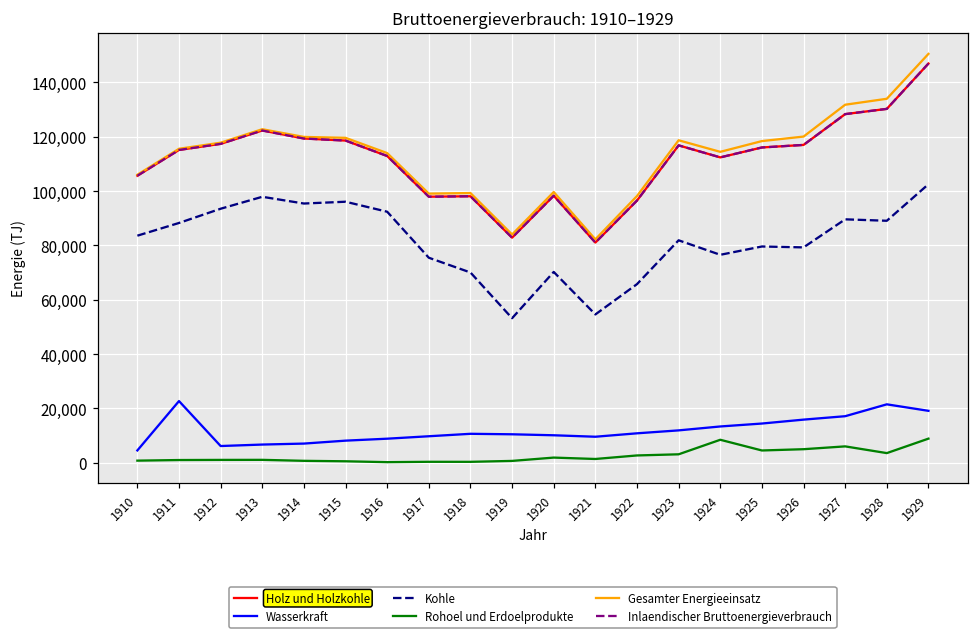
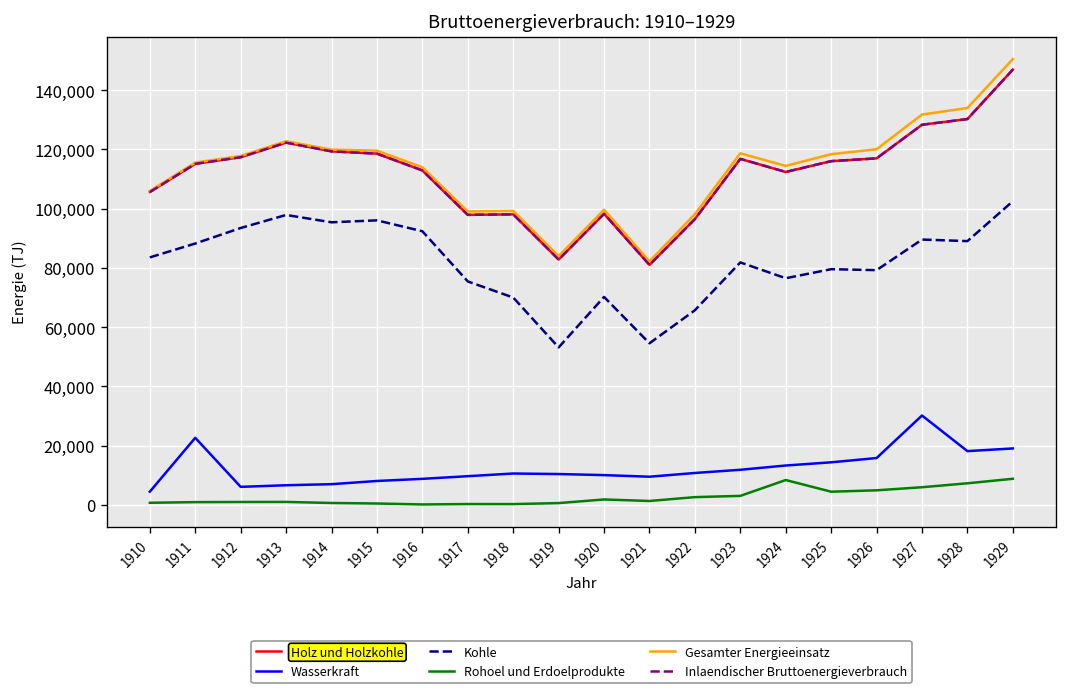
Wasserkraft, 1927: 17,000 -> 30,000
Wasserkraft, 1928: 21,000 -> 18,000
Rohoel und Erdoelprodukte, 1928: 4,000 -> 7,000
